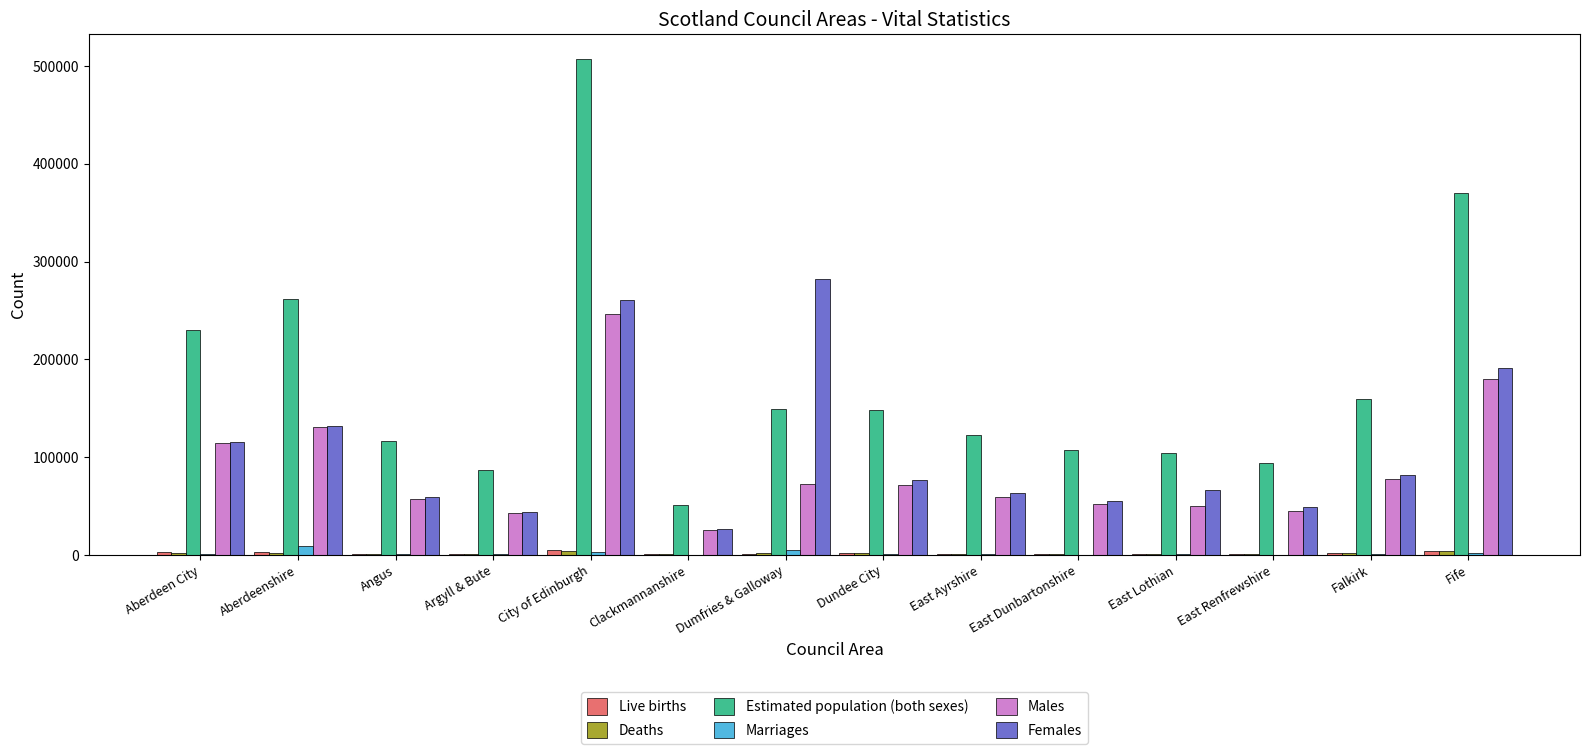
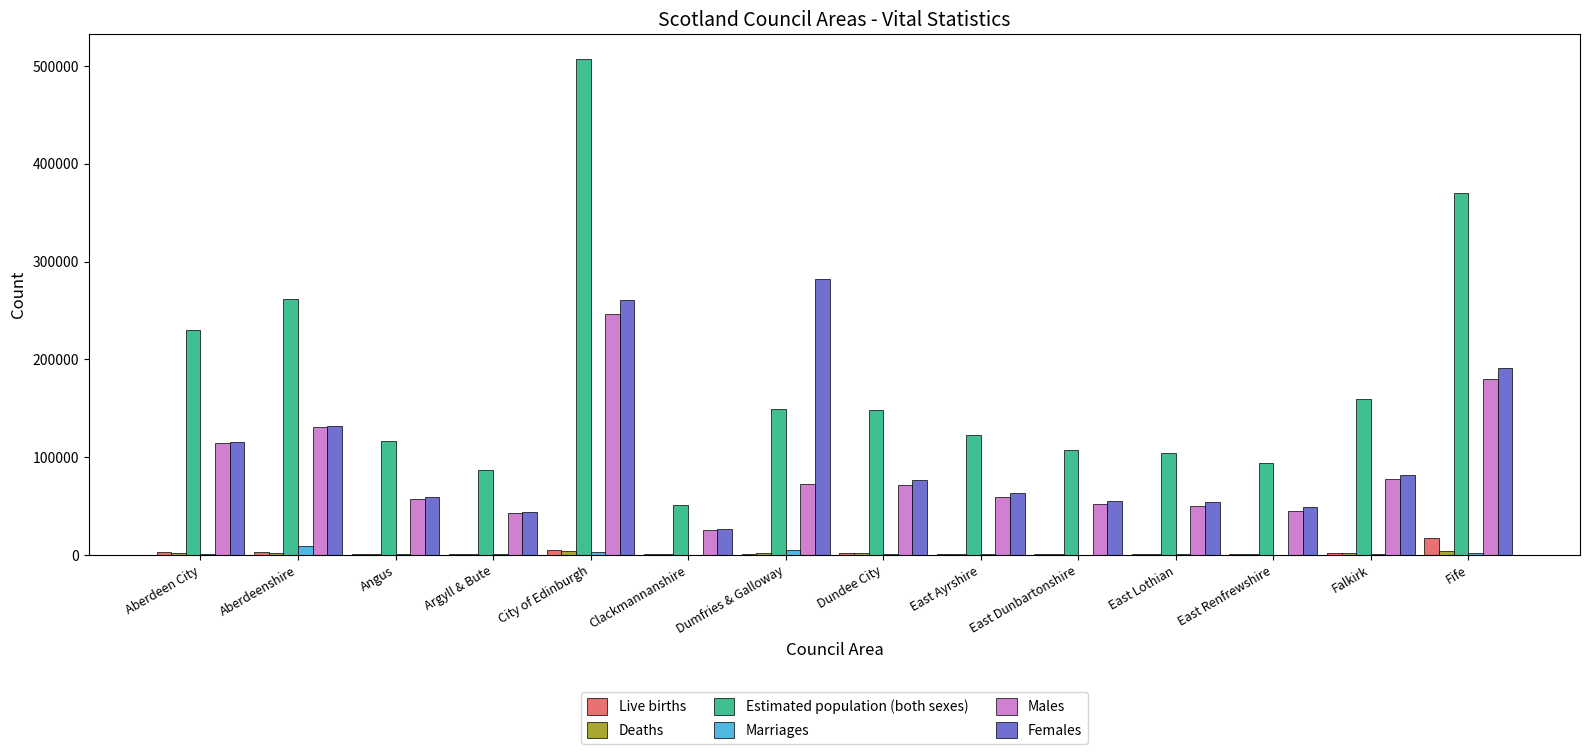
Females, East Lothian: 70000 -> 50000
Live births, Fife: 0 -> 20000
